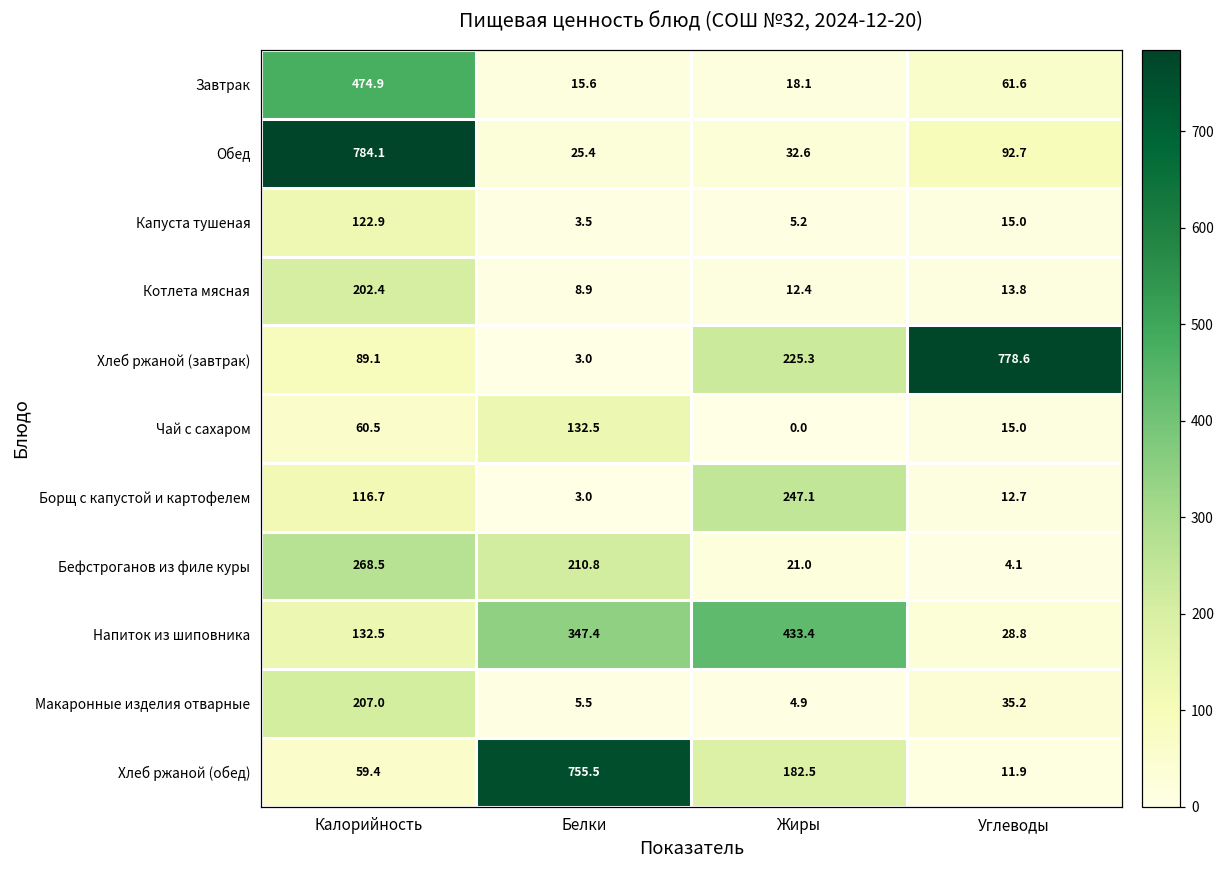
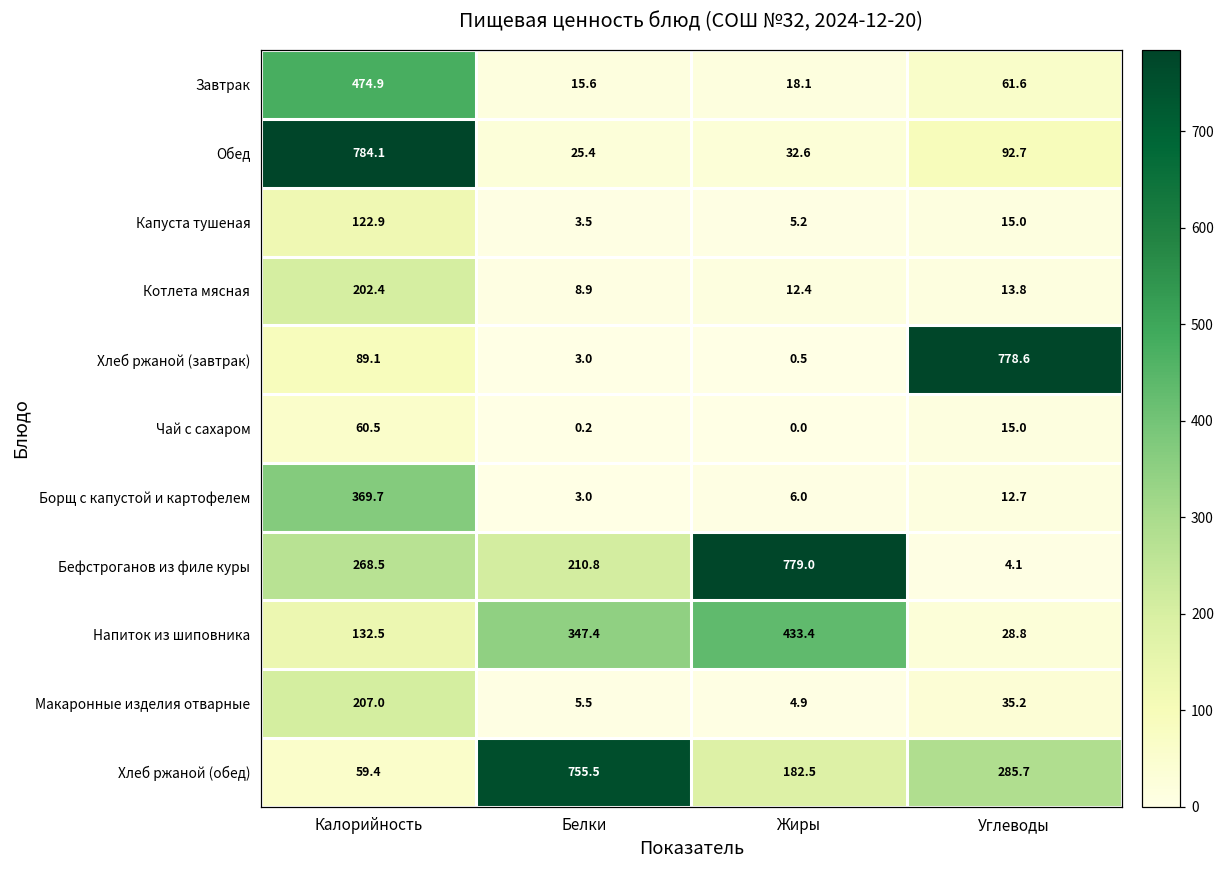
Хлеб ржаной (завтрак), Жиры: 225.3 -> 0.5
Чай с сахаром, Белки: 132.5 -> 0.2
Борщ с капустой и картофелем, Калорийность: 116.7 -> 369.7
Борщ с капустой и картофелем, Жиры: 247.1 -> 6.0
Бефстроганов из филе куры, Жиры: 21.0 -> 779.0
Хлеб ржаной (обед), Углеводы: 11.9 -> 285.7
